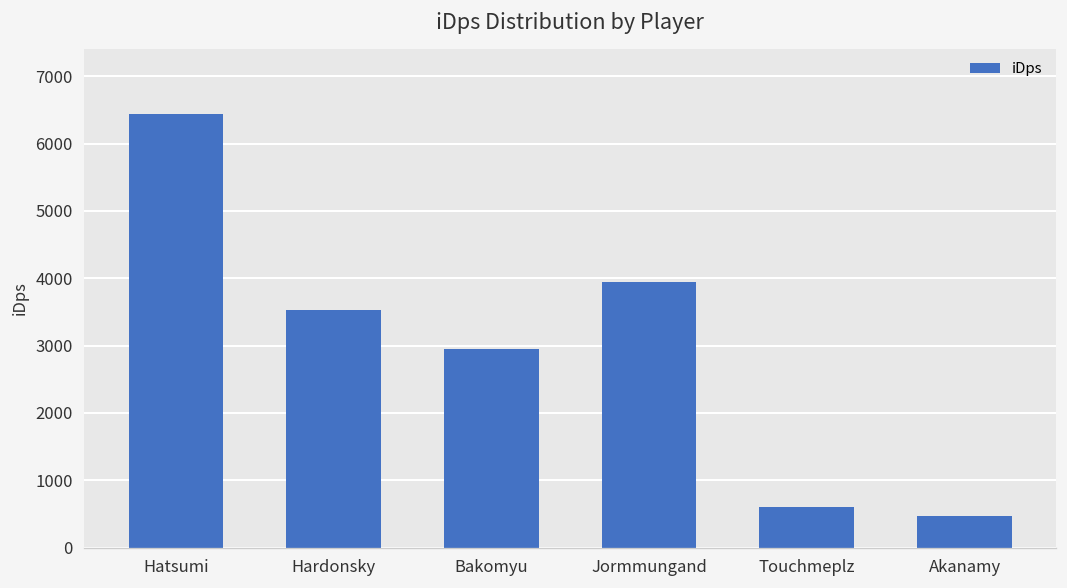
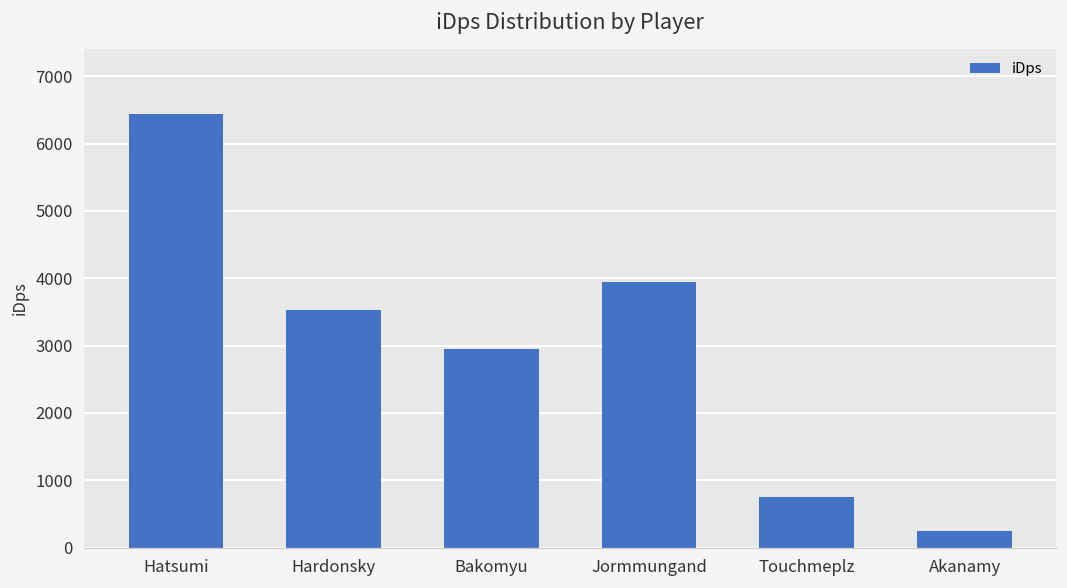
Touchmeplz: 600 -> 800
Akanamy: 500 -> 200
